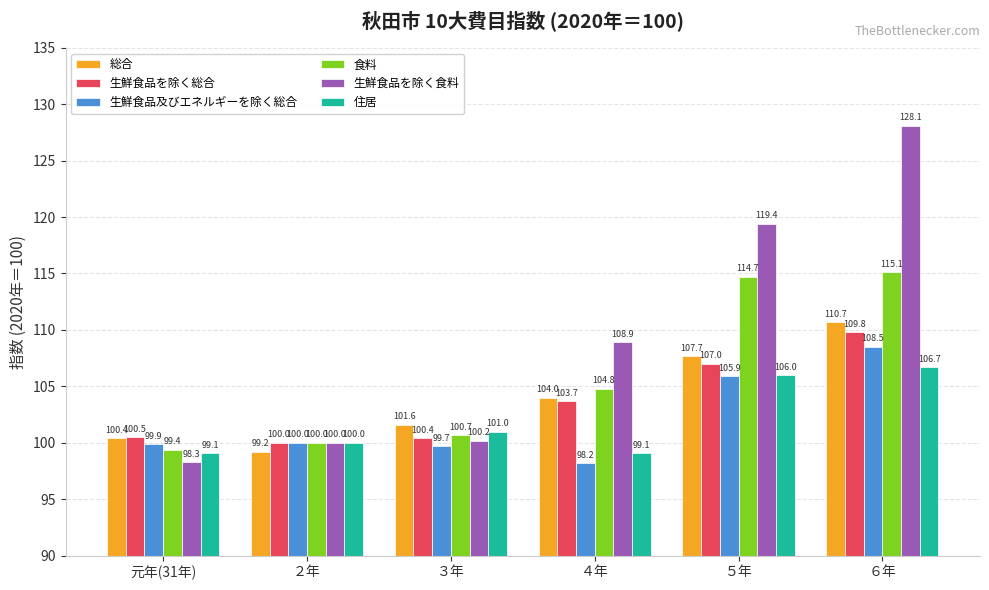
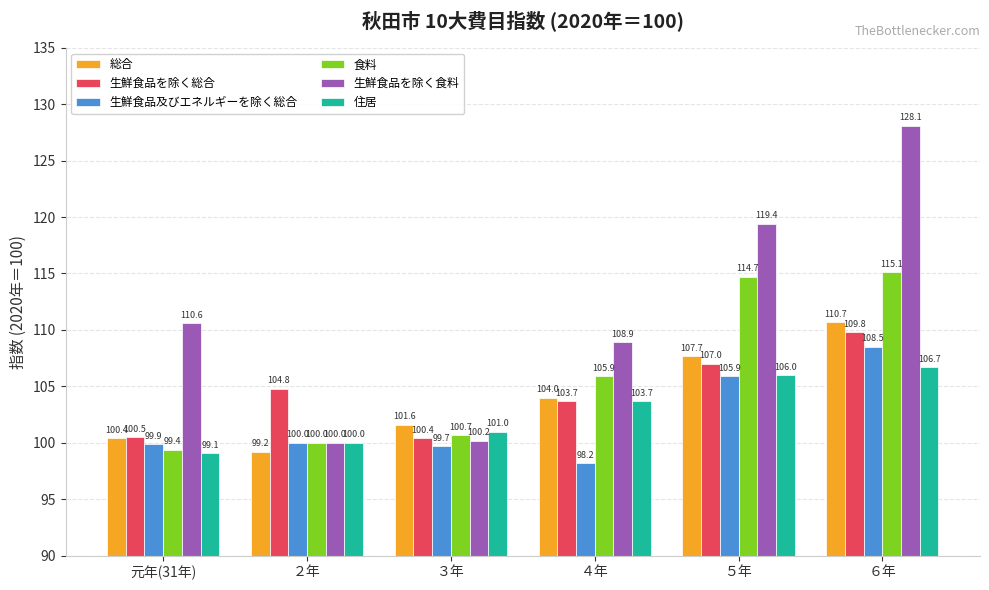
生鮮食品を除く食料, 元年(31年): 98.3 -> 110.6
生鮮食品を除く総合, ２年: 100.0 -> 104.8
食料, ４年: 104.8 -> 105.9
住居, ４年: 99.1 -> 103.7
